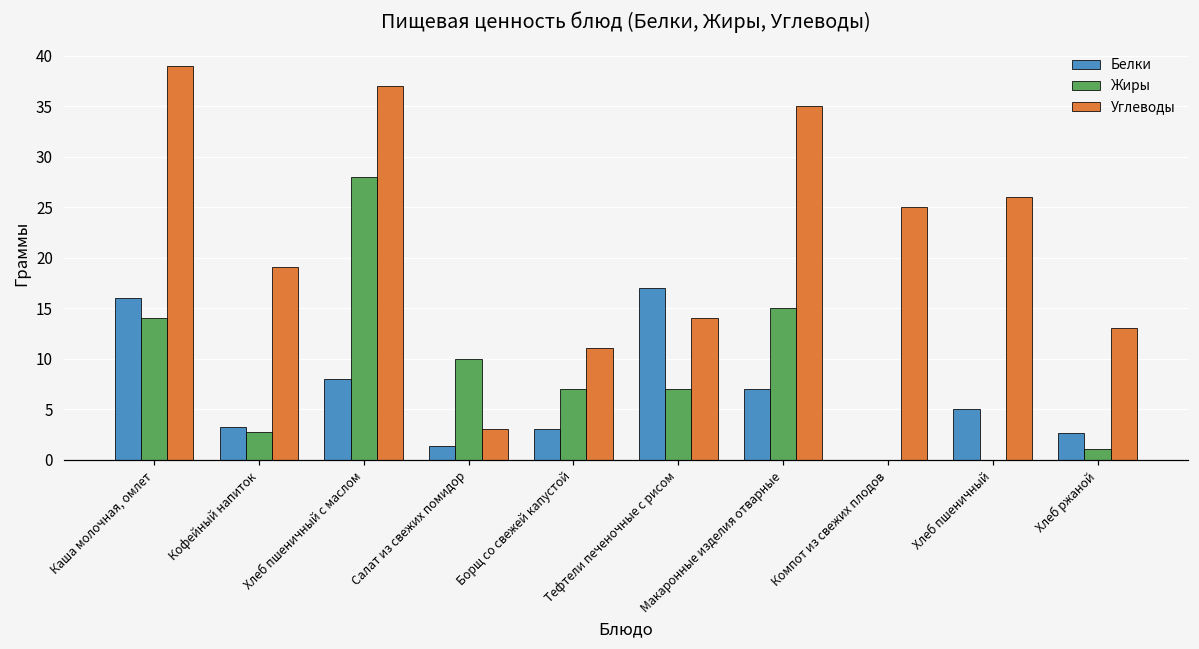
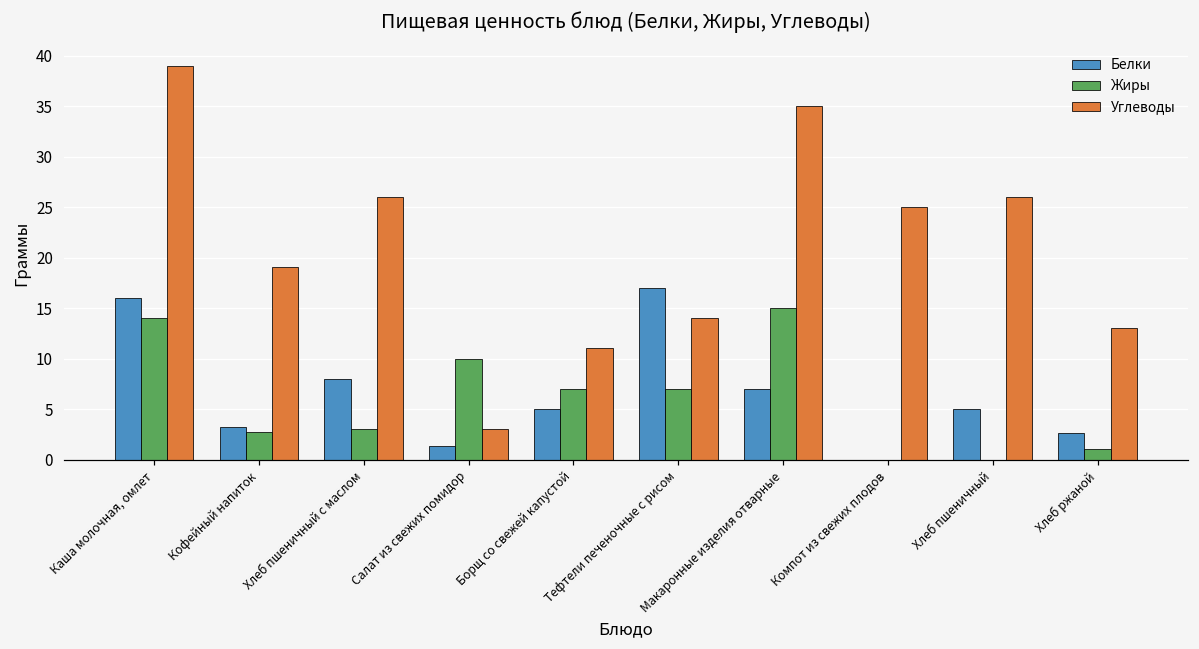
Жиры, Хлеб пшеничный с маслом: 28 -> 3
Углеводы, Хлеб пшеничный с маслом: 37 -> 26
Белки, Борщ со свежей капустой: 3 -> 5
